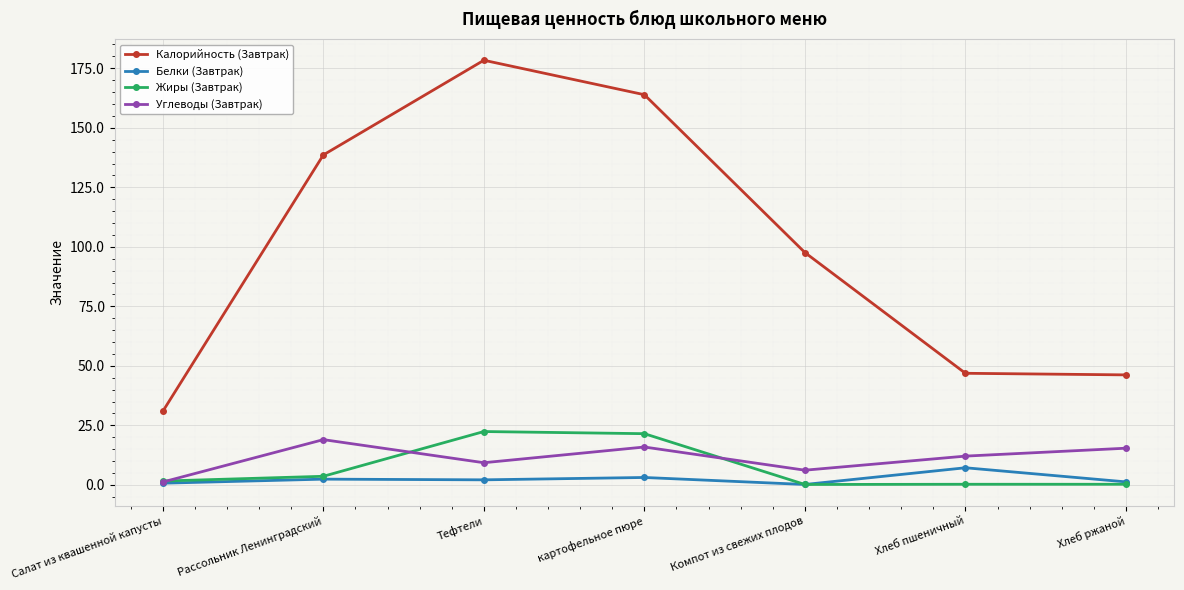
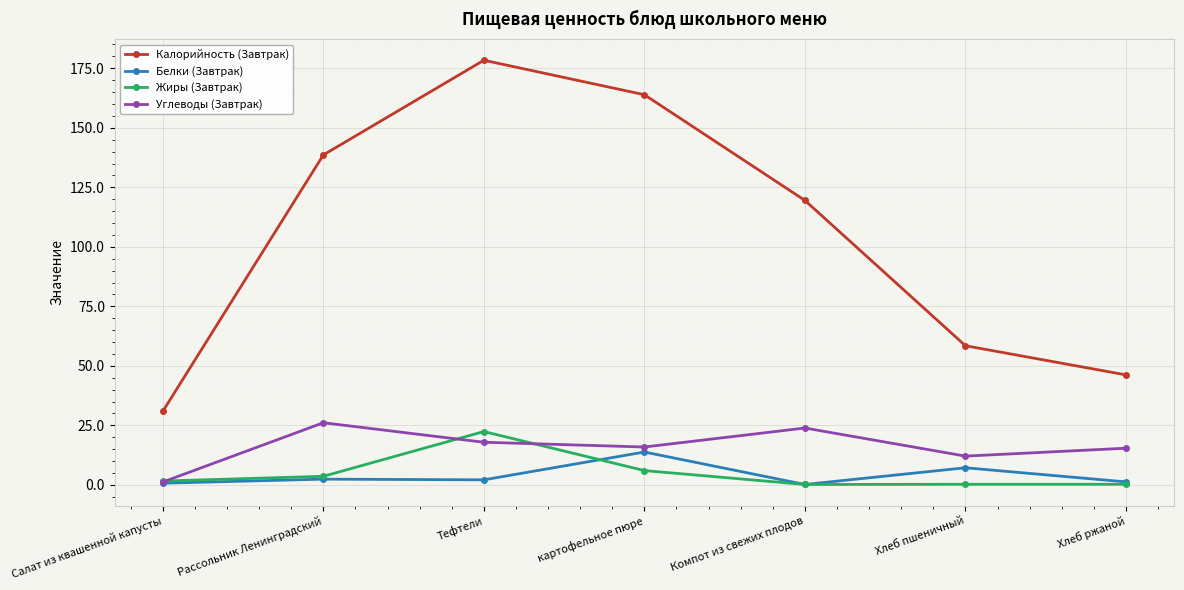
Углеводы (Завтрак), Рассольник Ленинградский: 19 -> 26
Углеводы (Завтрак), Тефтели: 9 -> 18
Белки (Завтрак), картофельное пюре: 3 -> 14
Жиры (Завтрак), картофельное пюре: 22 -> 6
Калорийность (Завтрак), Компот из свежих плодов: 98 -> 120
Углеводы (Завтрак), Компот из свежих плодов: 6 -> 24
Калорийность (Завтрак), Хлеб пшеничный: 47 -> 58
